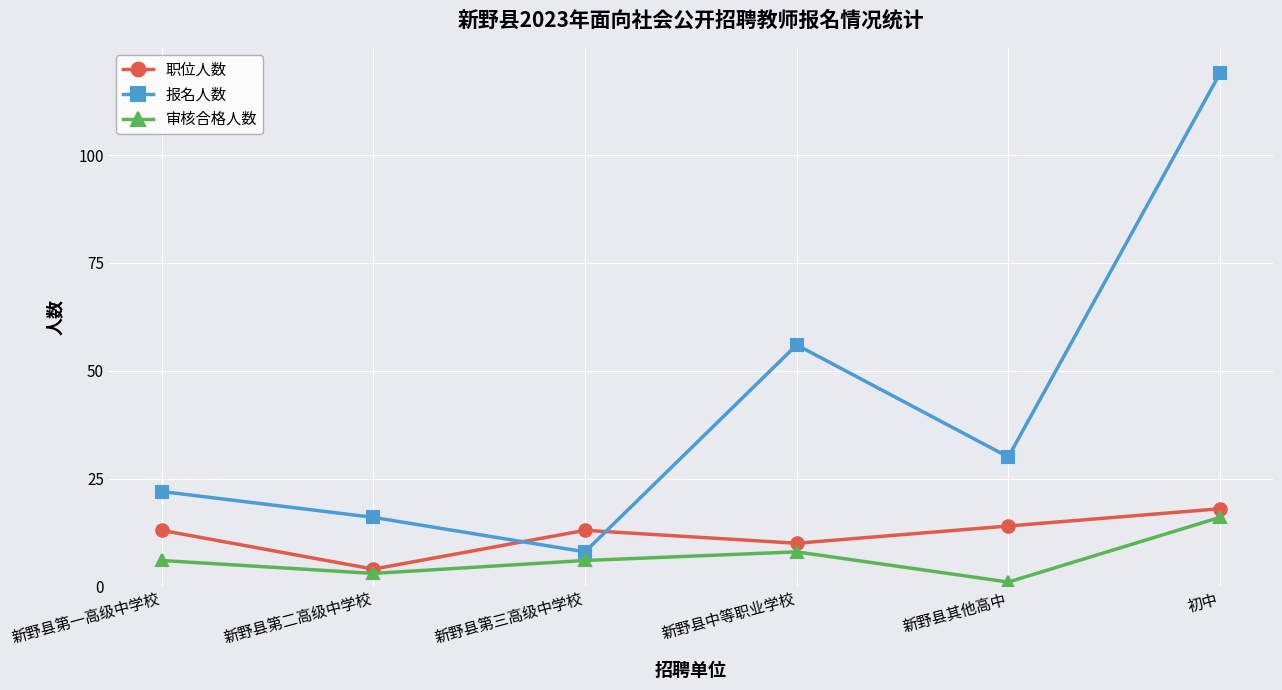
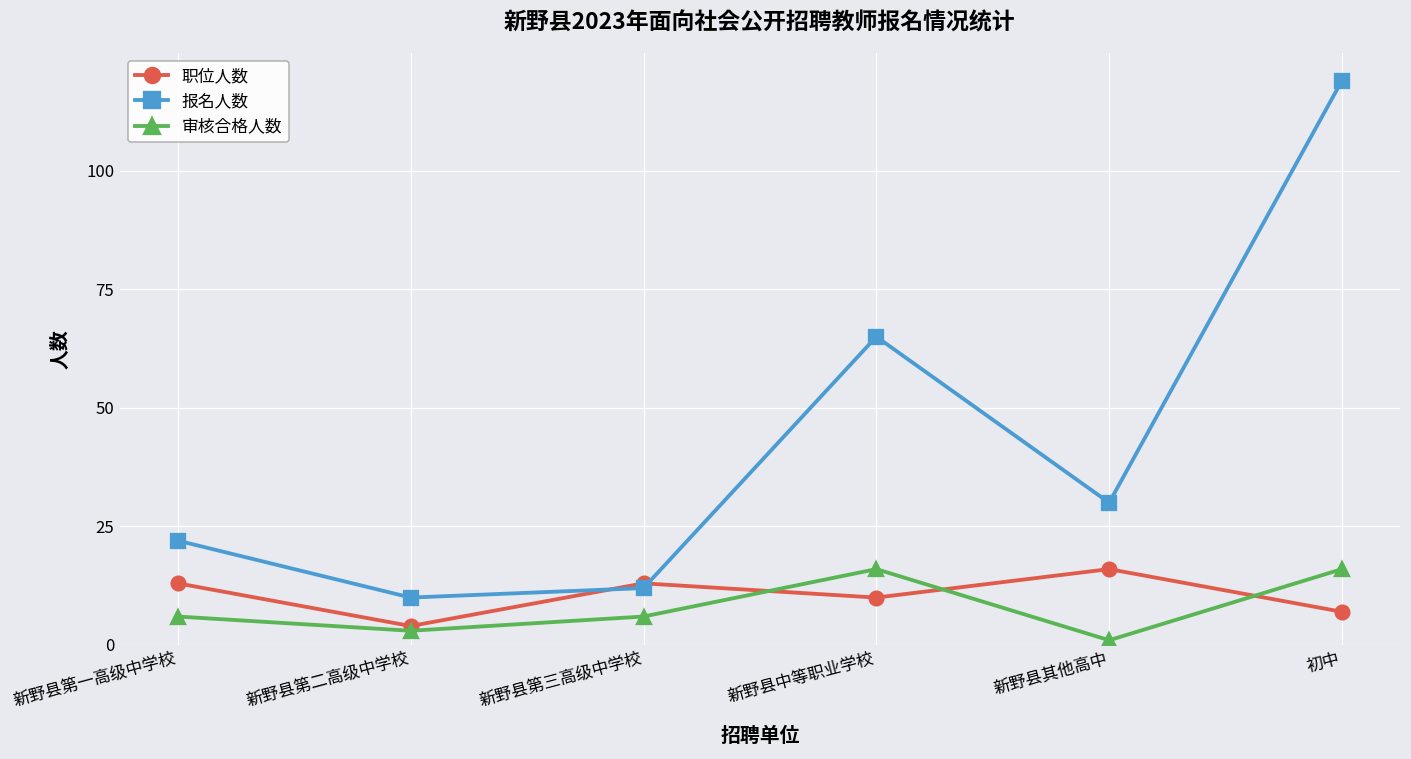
报名人数, 新野县第二高级中学校: 16 -> 10
报名人数, 新野县第三高级中学校: 8 -> 12
报名人数, 新野县中等职业学校: 56 -> 65
审核合格人数, 新野县中等职业学校: 8 -> 16
职位人数, 新野县其他高中: 14 -> 16
职位人数, 初中: 18 -> 7
